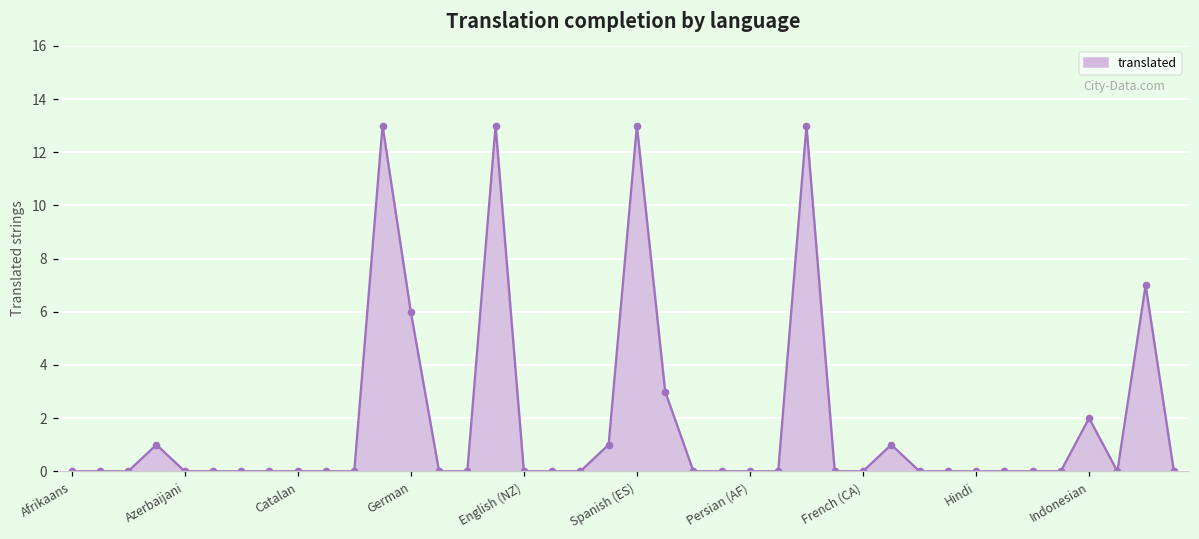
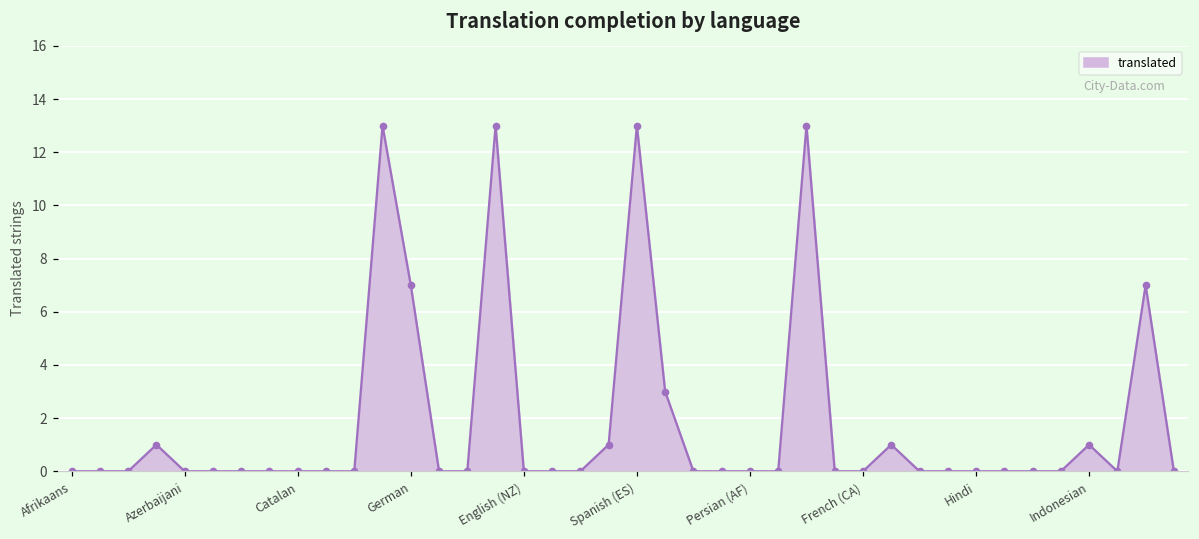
German: 6 -> 7
Indonesian: 2 -> 1
